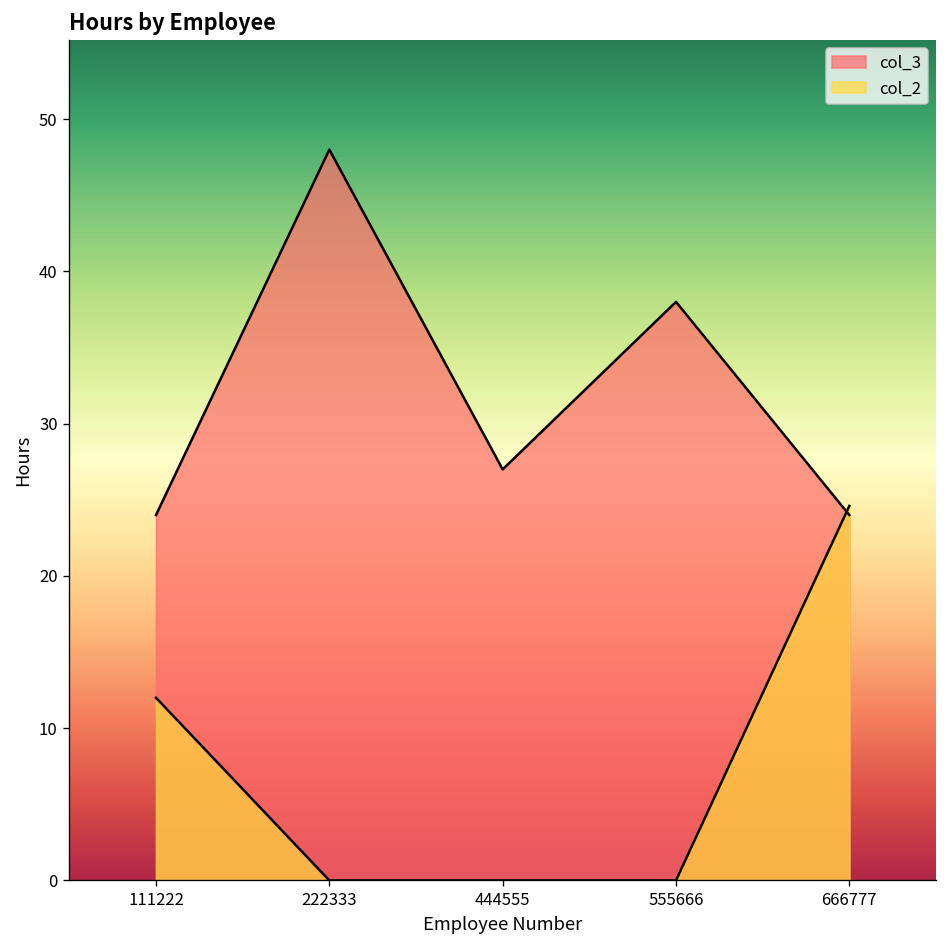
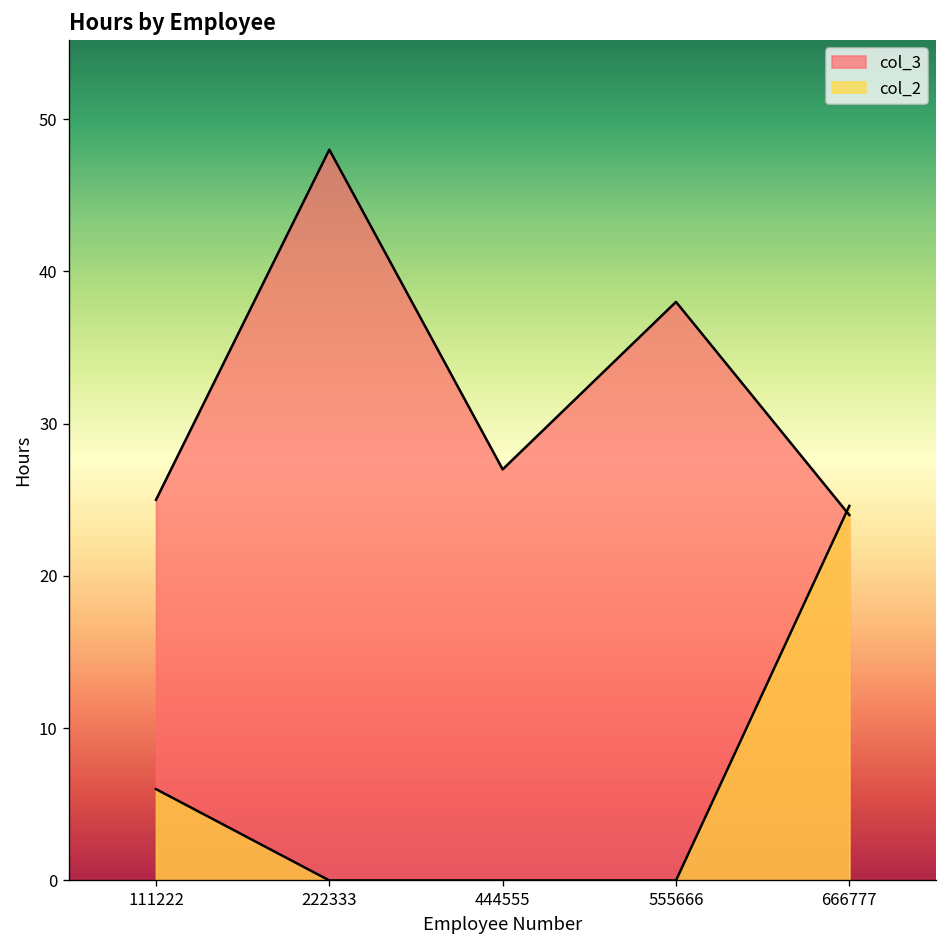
col_3, 111222: 24 -> 25
col_2, 111222: 12 -> 6
